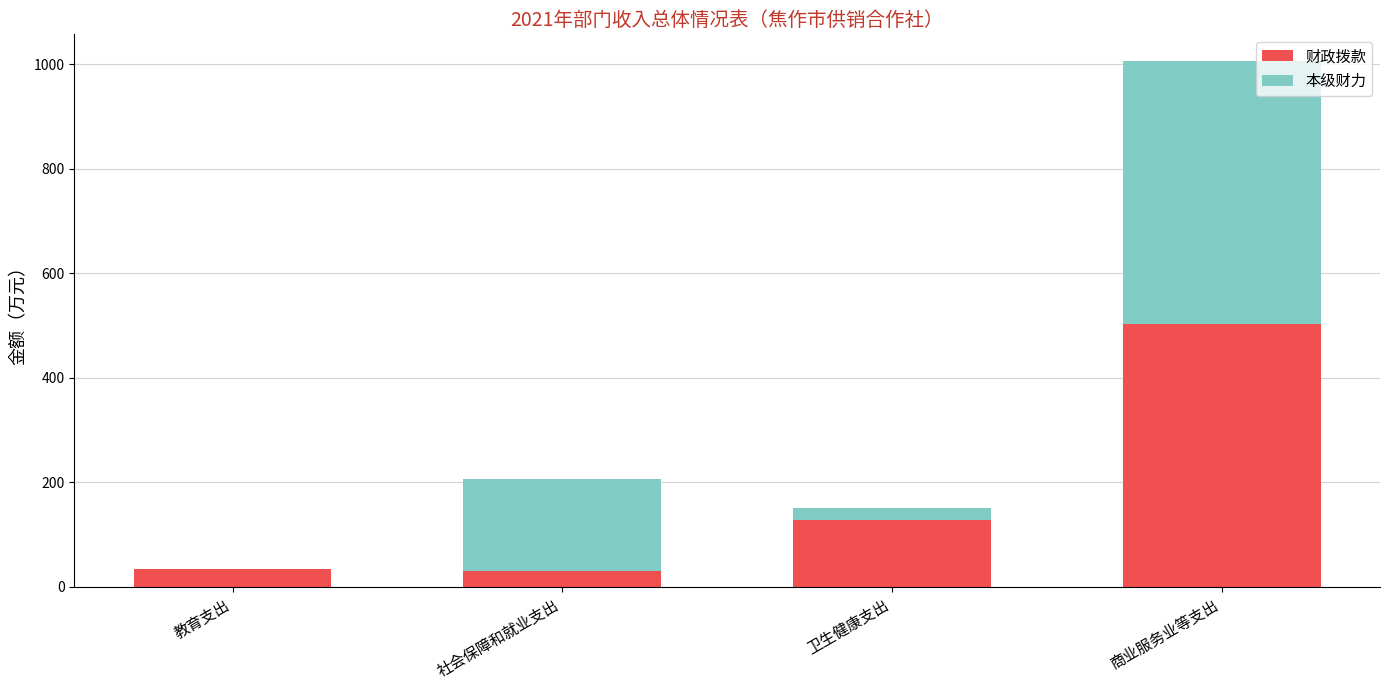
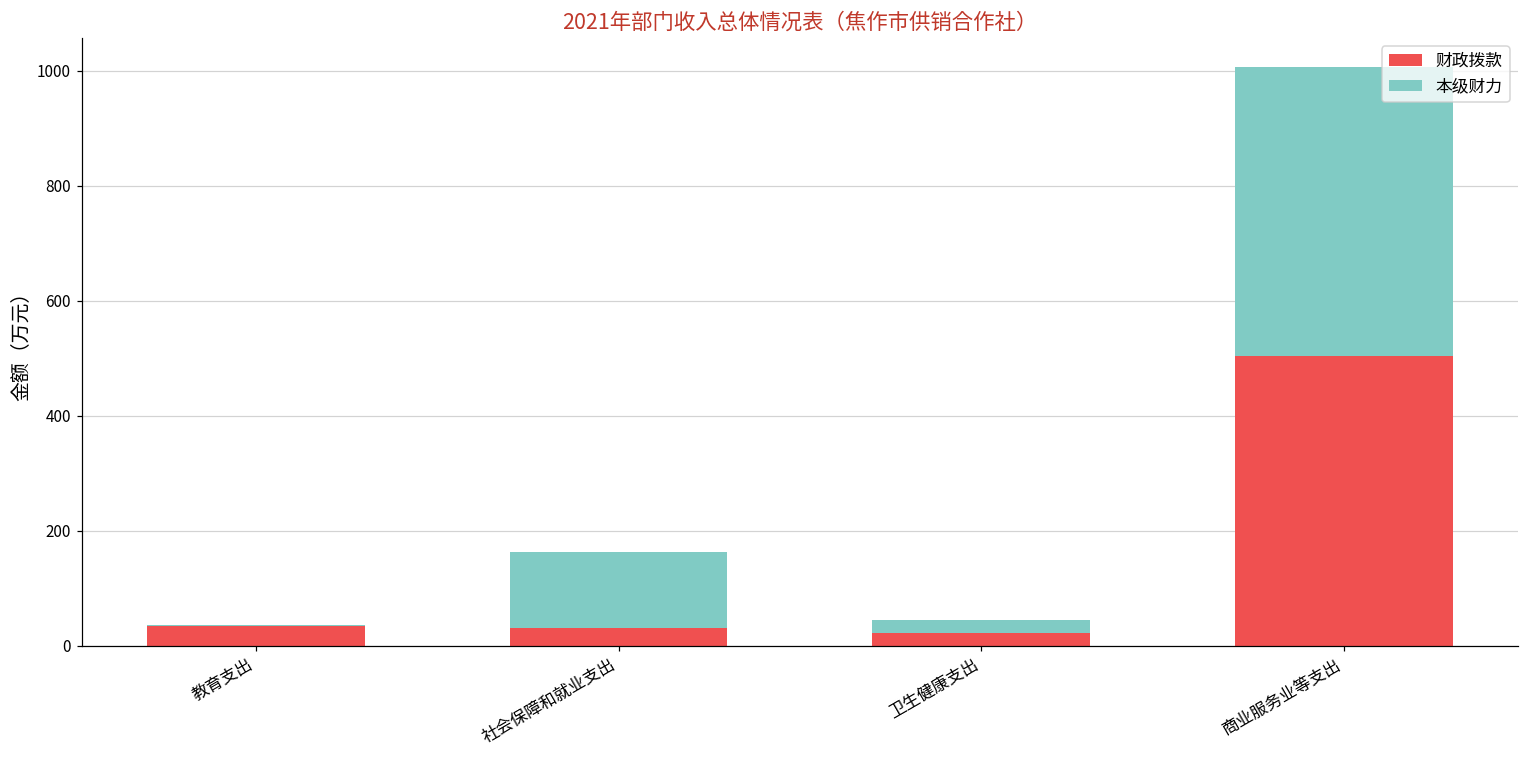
本级财力, 社会保障和就业支出: 180 -> 130
财政拨款, 卫生健康支出: 130 -> 20
